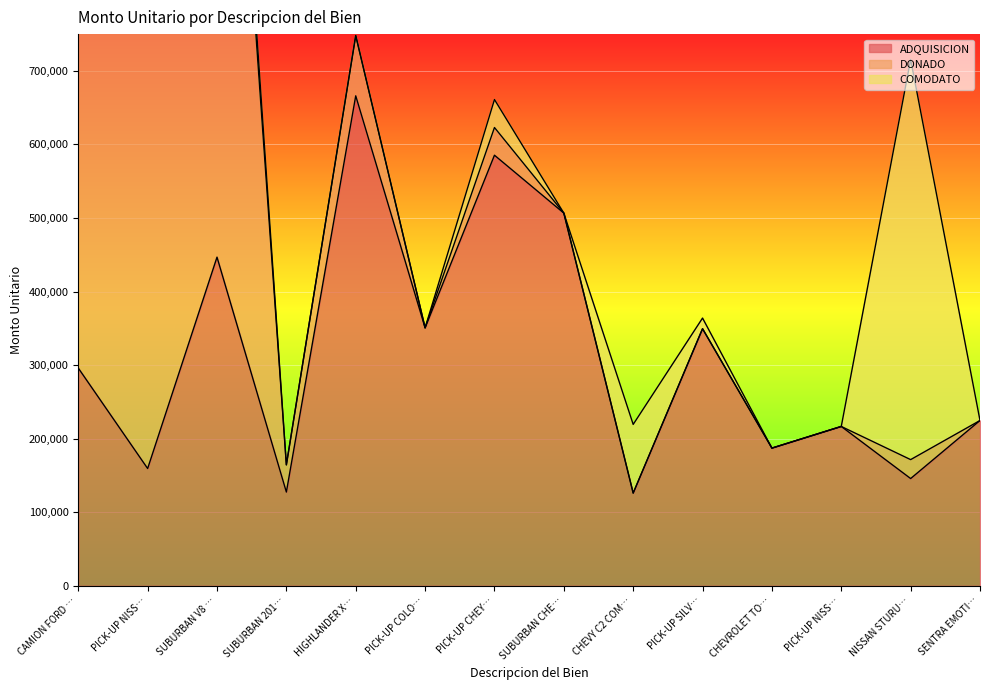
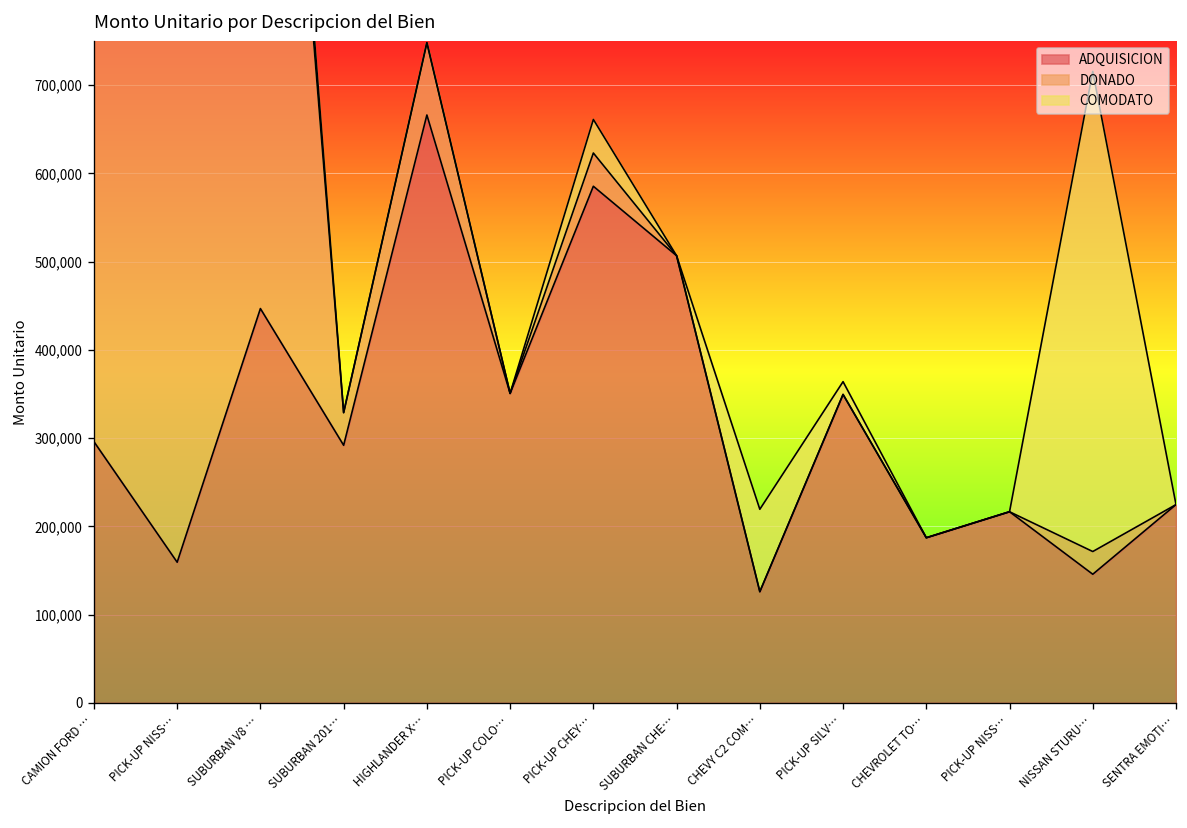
ADQUISICION, SUBURBAN 201…: 130,000 -> 290,000
